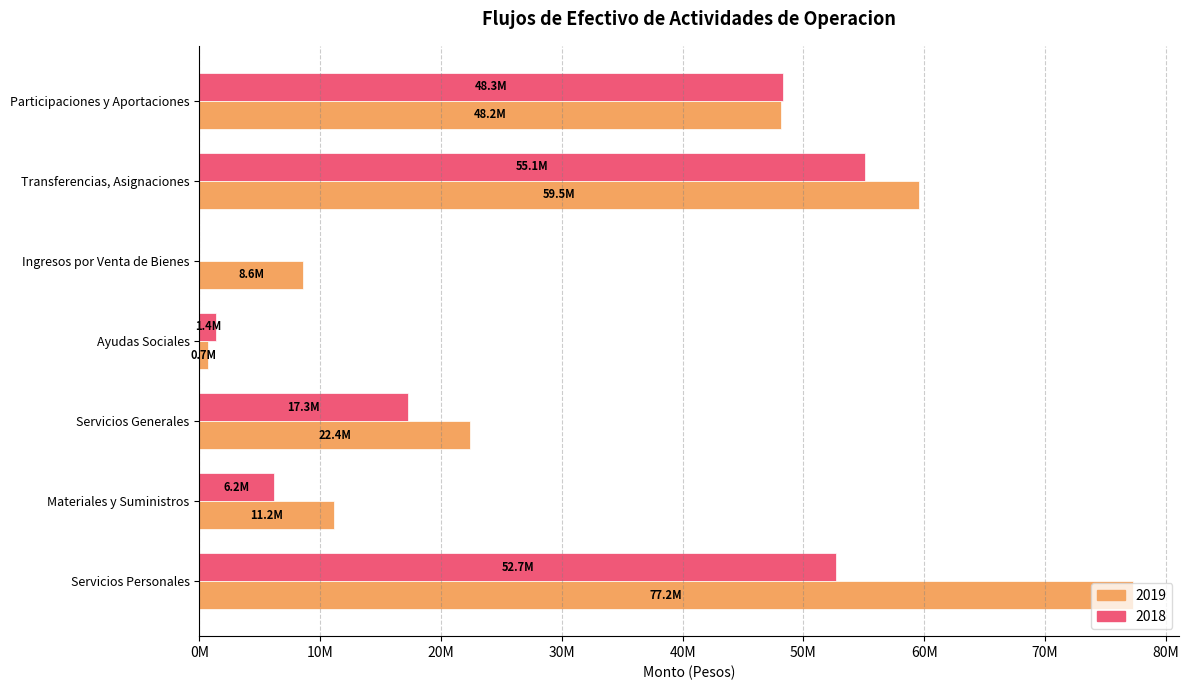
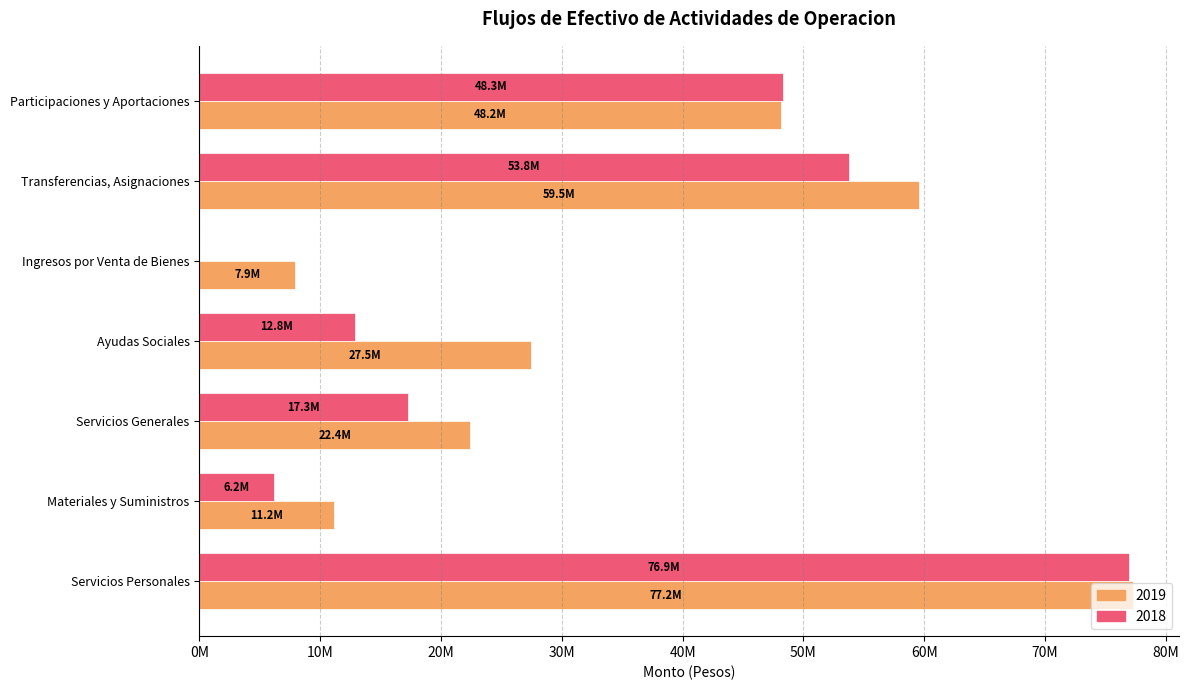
2018, Transferencias, Asignaciones: 55.1M -> 53.8M
2019, Ingresos por Venta de Bienes: 8.6M -> 7.9M
2018, Ayudas Sociales: 1.4M -> 12.8M
2019, Ayudas Sociales: 0.7M -> 27.5M
2018, Servicios Personales: 52.7M -> 76.9M
